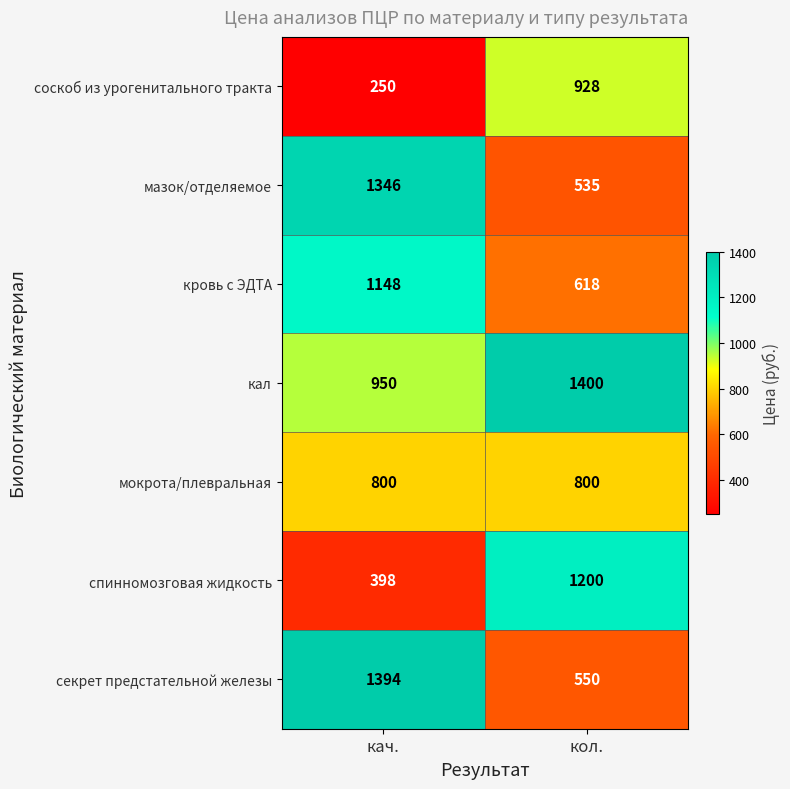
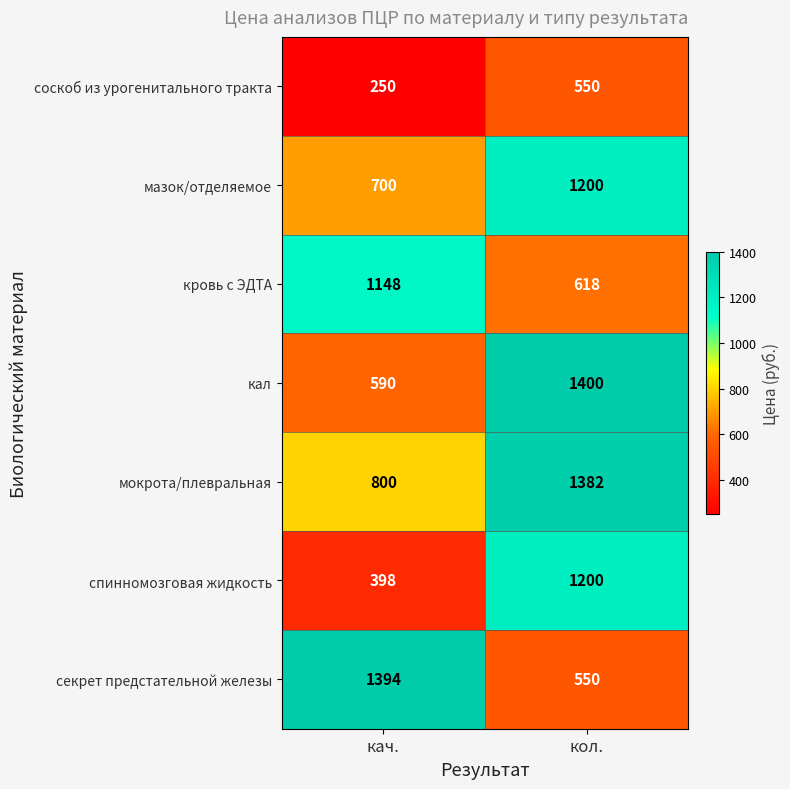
соскоб из урогенитального тракта, кол.: 928 -> 550
мазок/отделяемое, кач.: 1346 -> 700
мазок/отделяемое, кол.: 535 -> 1200
кал, кач.: 950 -> 590
мокрота/плевральная, кол.: 800 -> 1382
